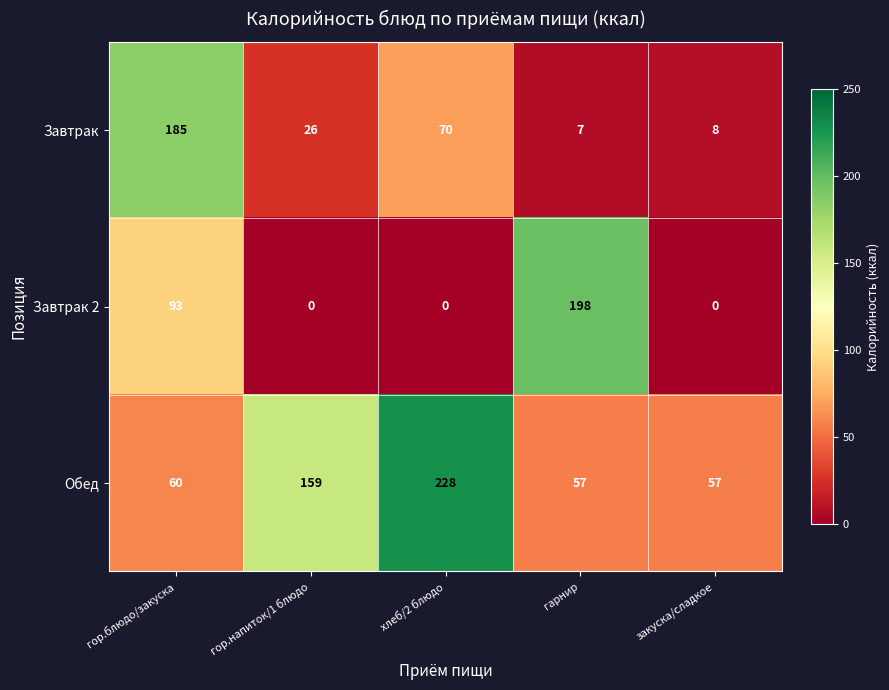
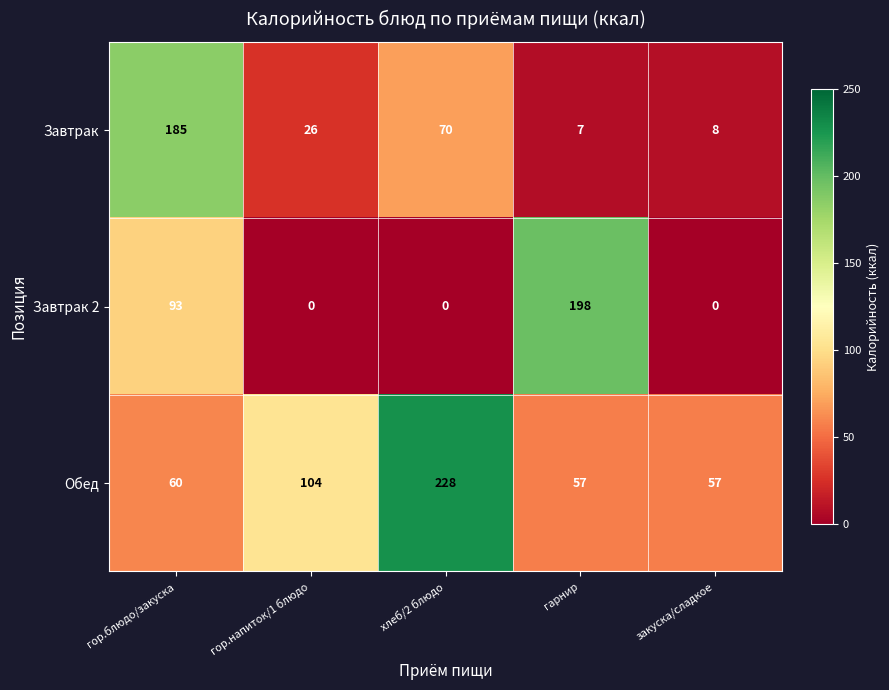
Обед, гор.напиток/1 блюдо: 159 -> 104
